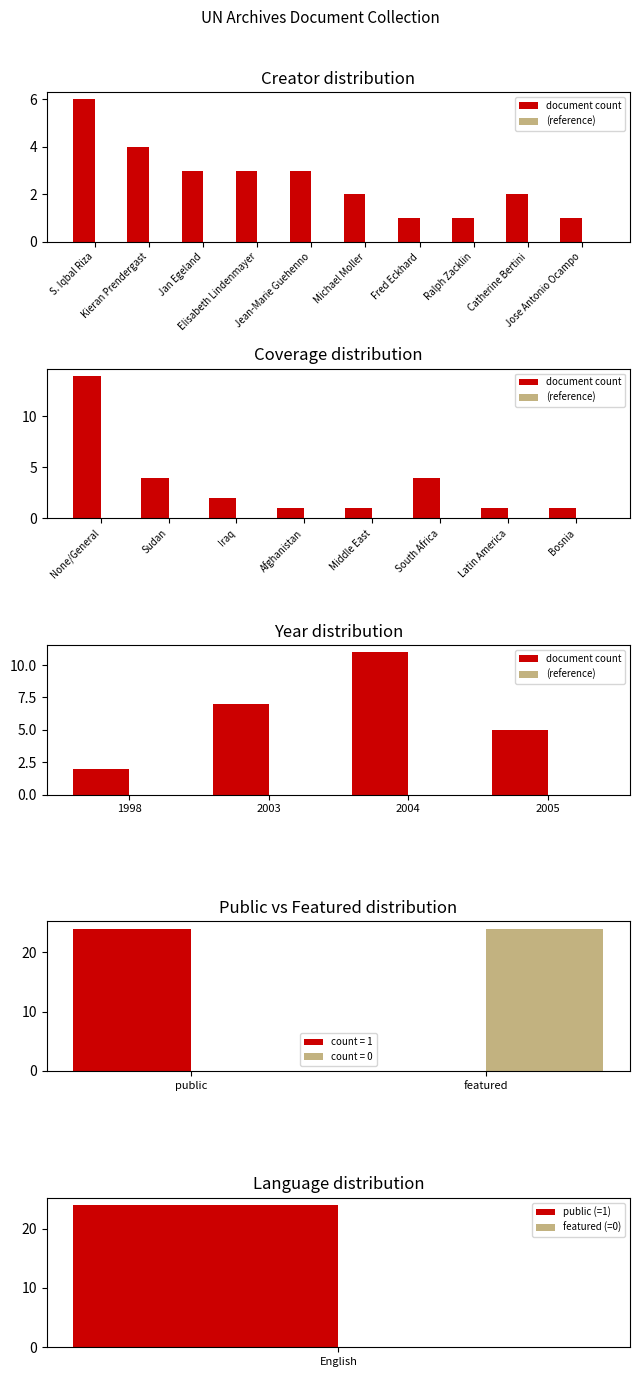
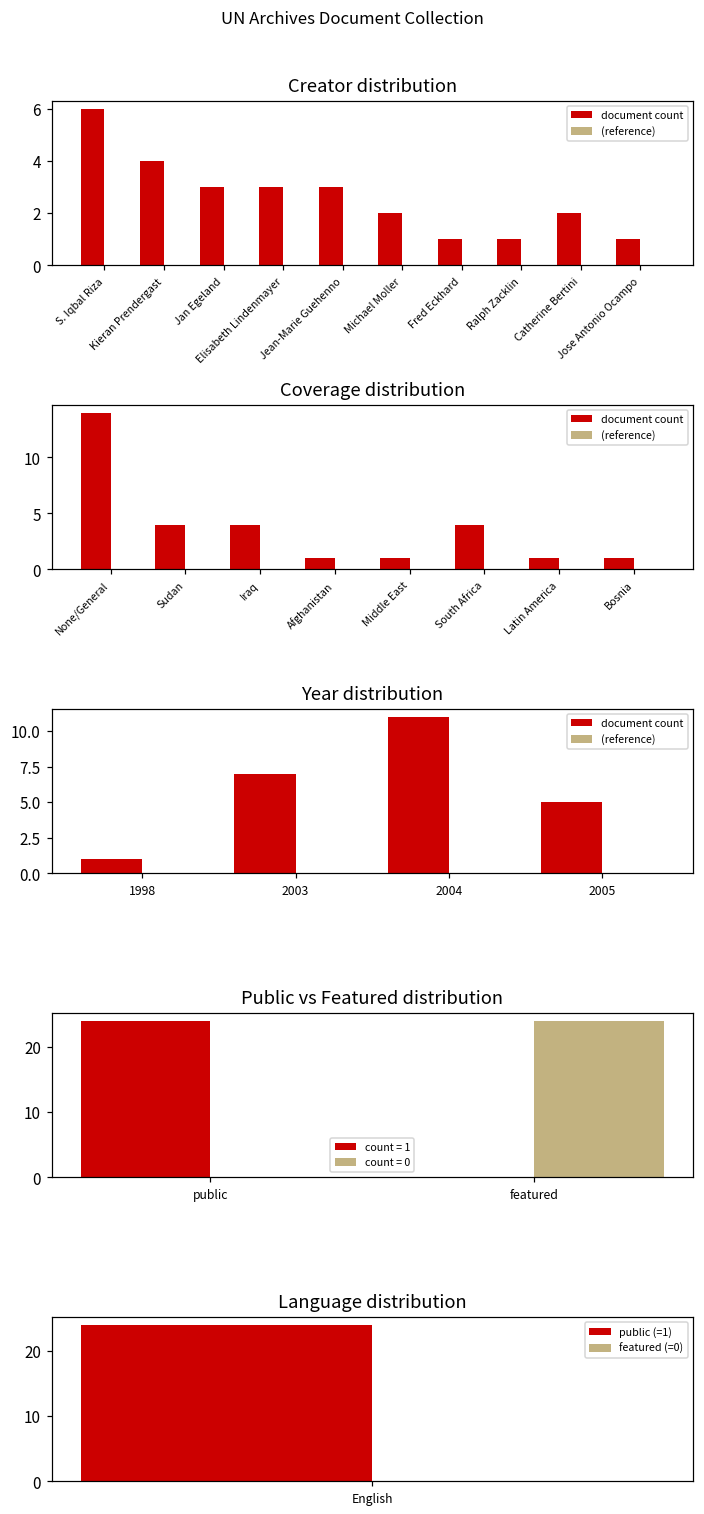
Coverage distribution, document count, Iraq: 2 -> 4
Year distribution, document count, 1998: 2 -> 1
